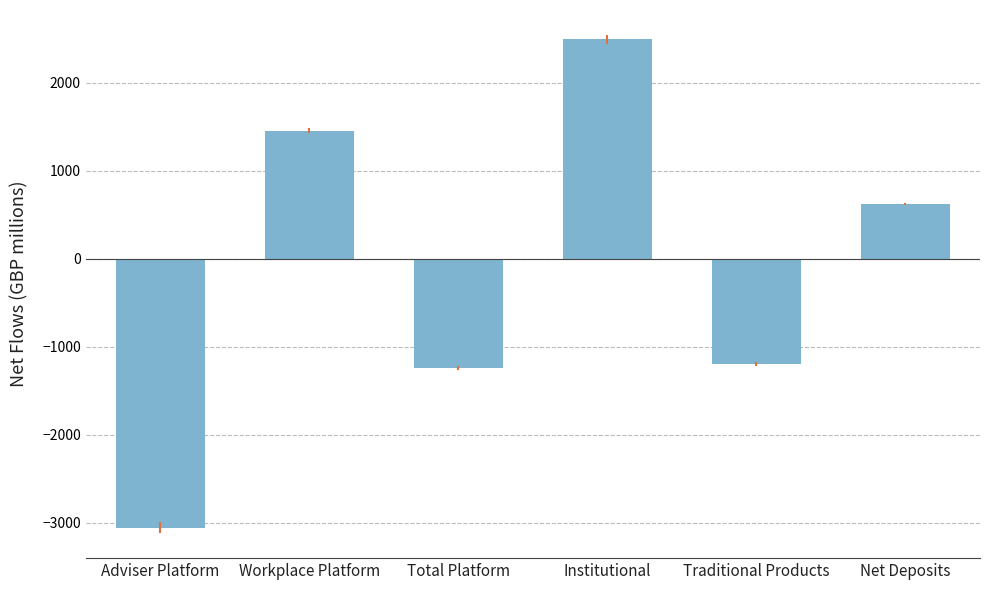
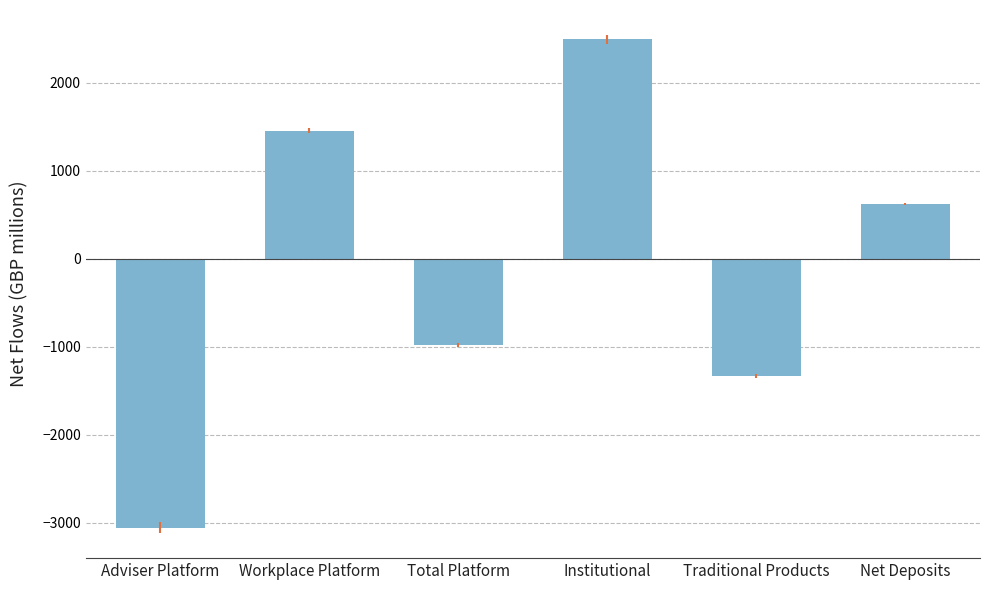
Total Platform: -1200 -> -1000
Traditional Products: -1200 -> -1300
